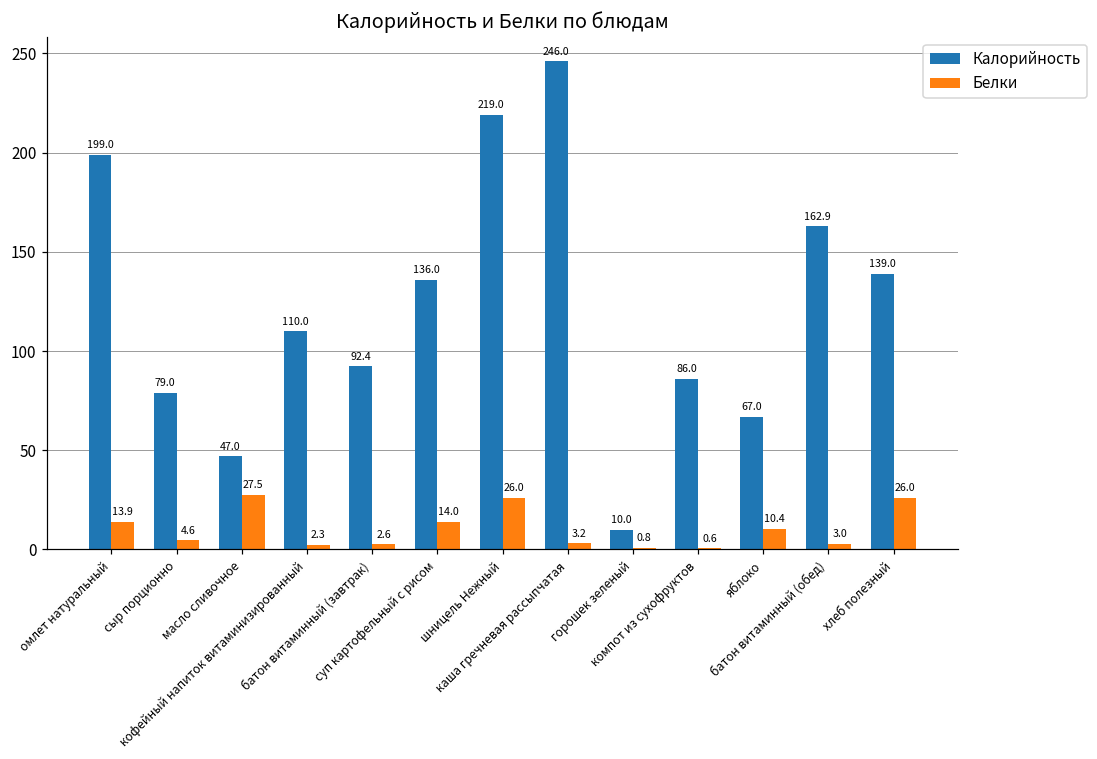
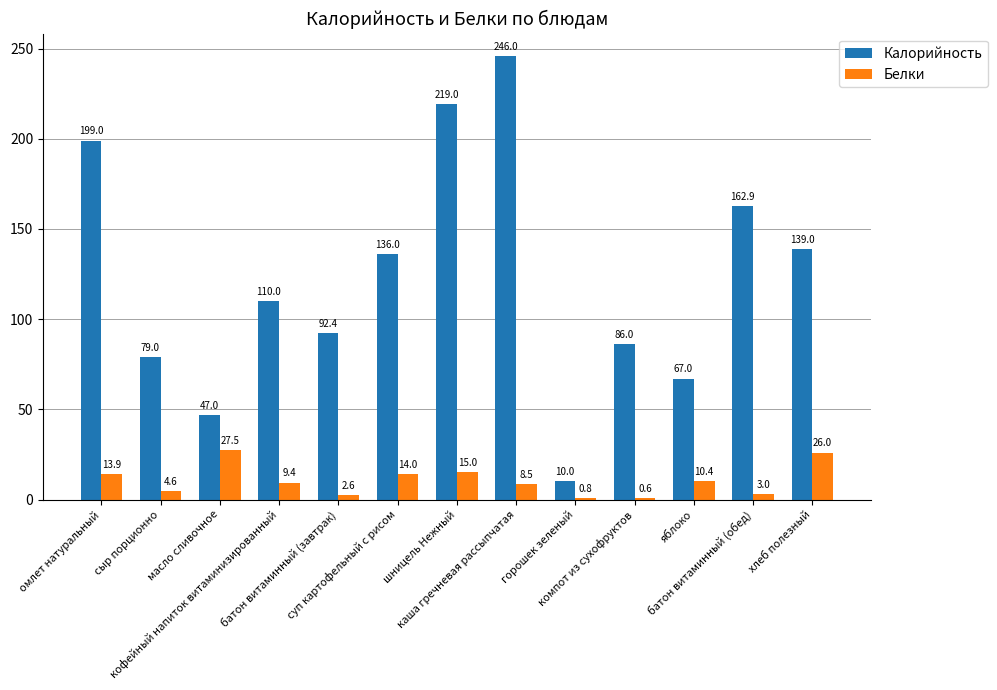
Белки, кофейный напиток витаминизированный: 2.3 -> 9.4
Белки, шницель Нежный: 26.0 -> 15.0
Белки, каша гречневая рассыпчатая: 3.2 -> 8.5
